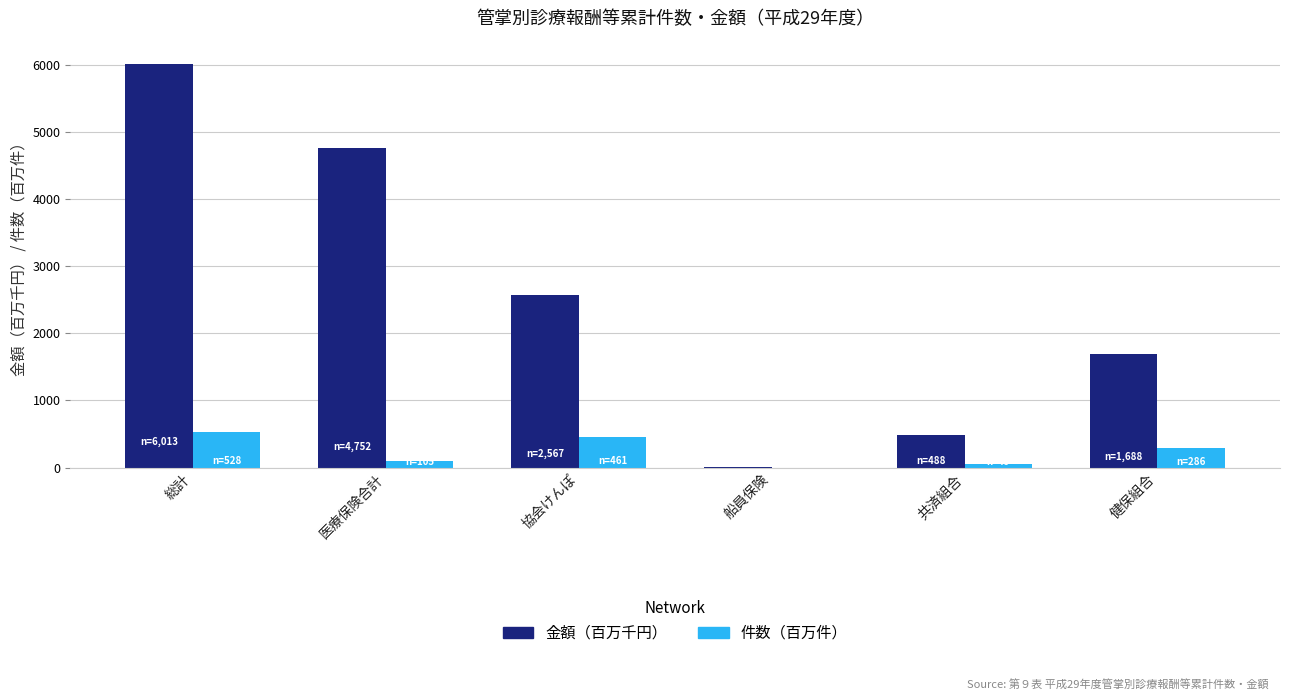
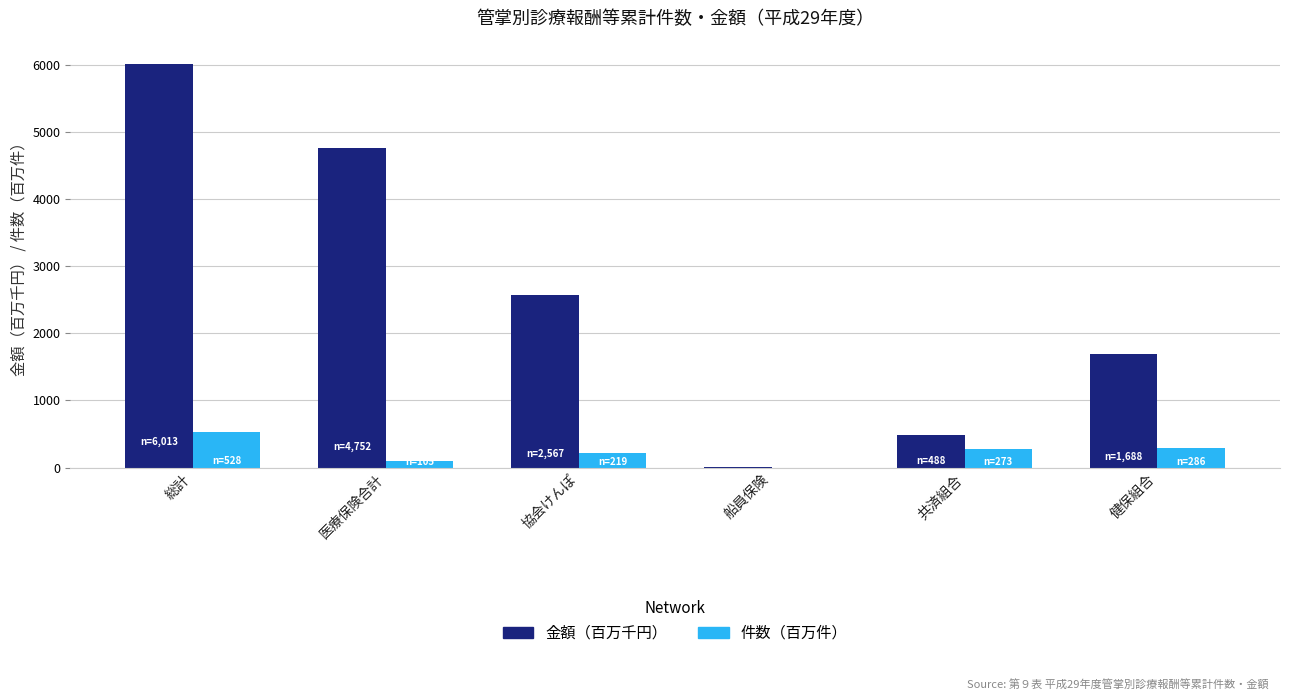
件数（百万件）, 協会けんぽ: 461 -> 219
件数（百万件）, 共済組合: 0 -> 300
